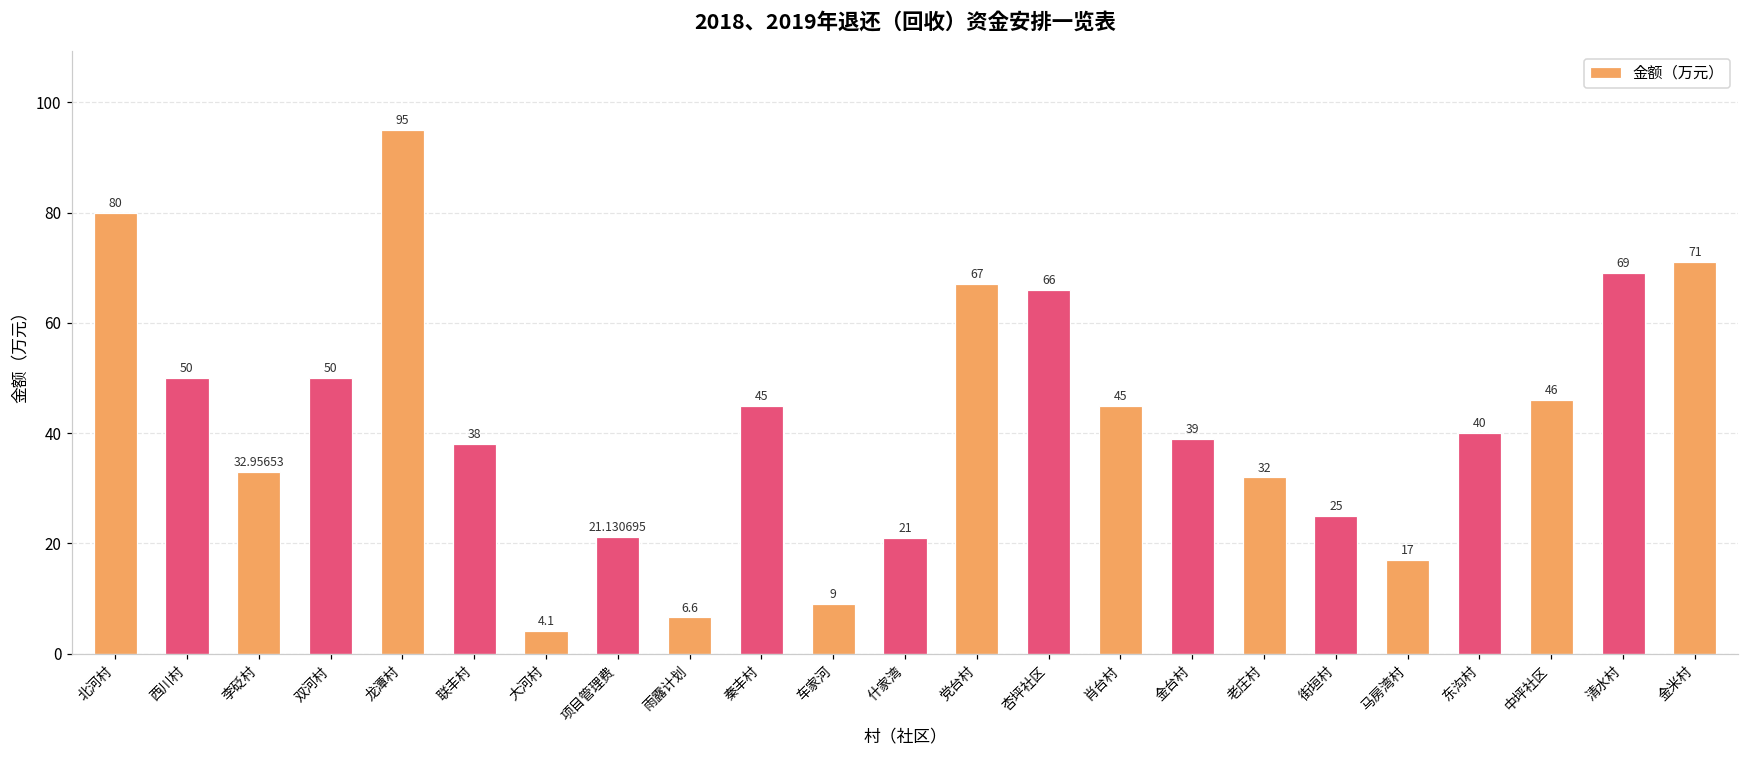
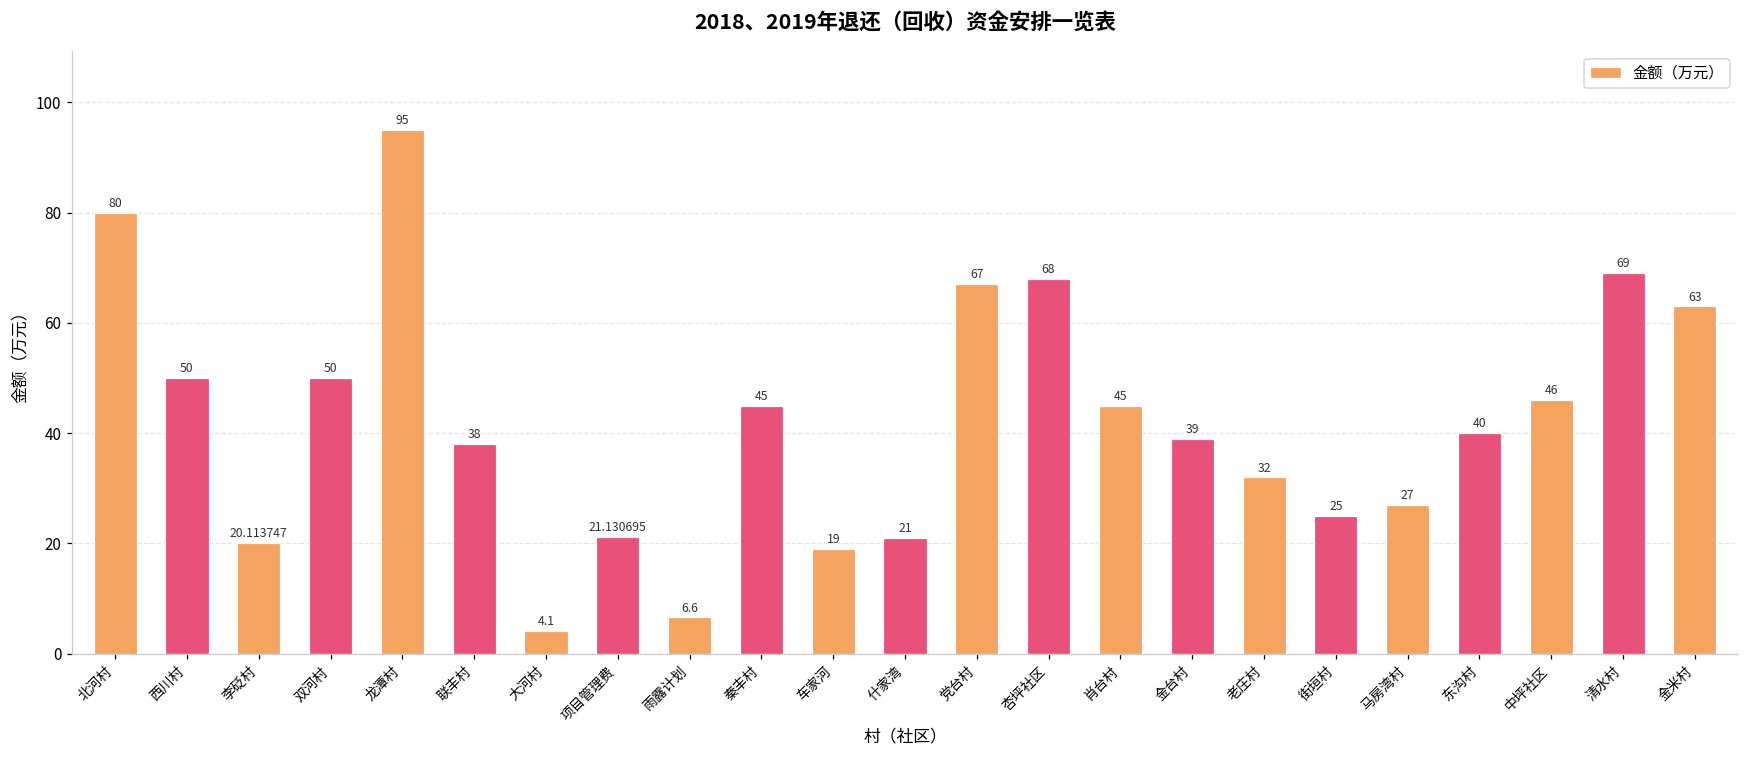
李砭村: 32.95653 -> 20.113747
车家河: 9 -> 19
杏坪社区: 66 -> 68
马房湾村: 17 -> 27
金米村: 71 -> 63
